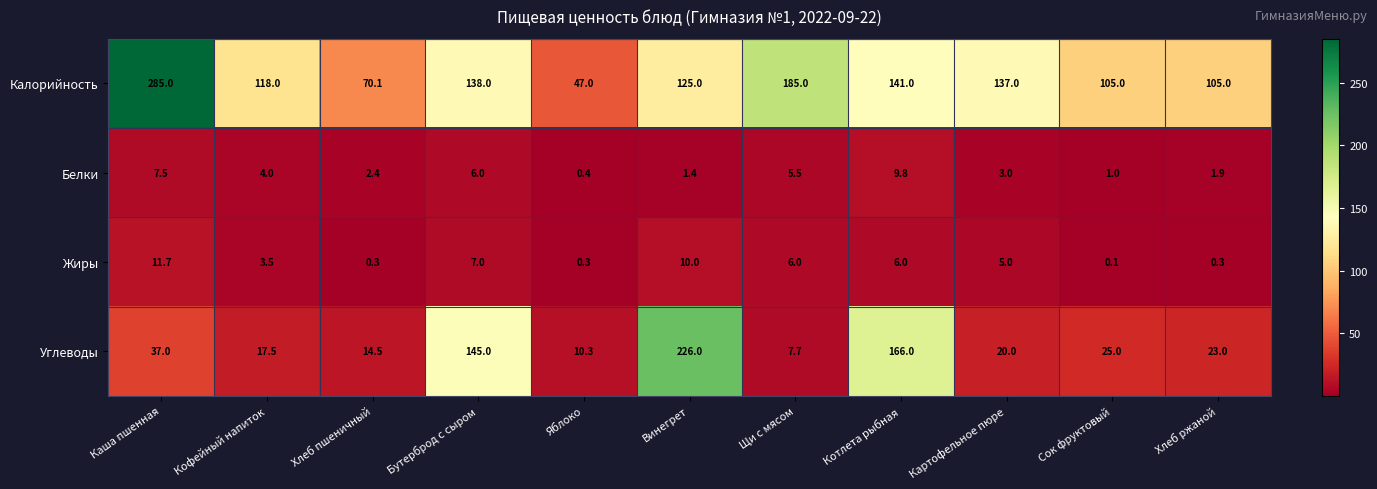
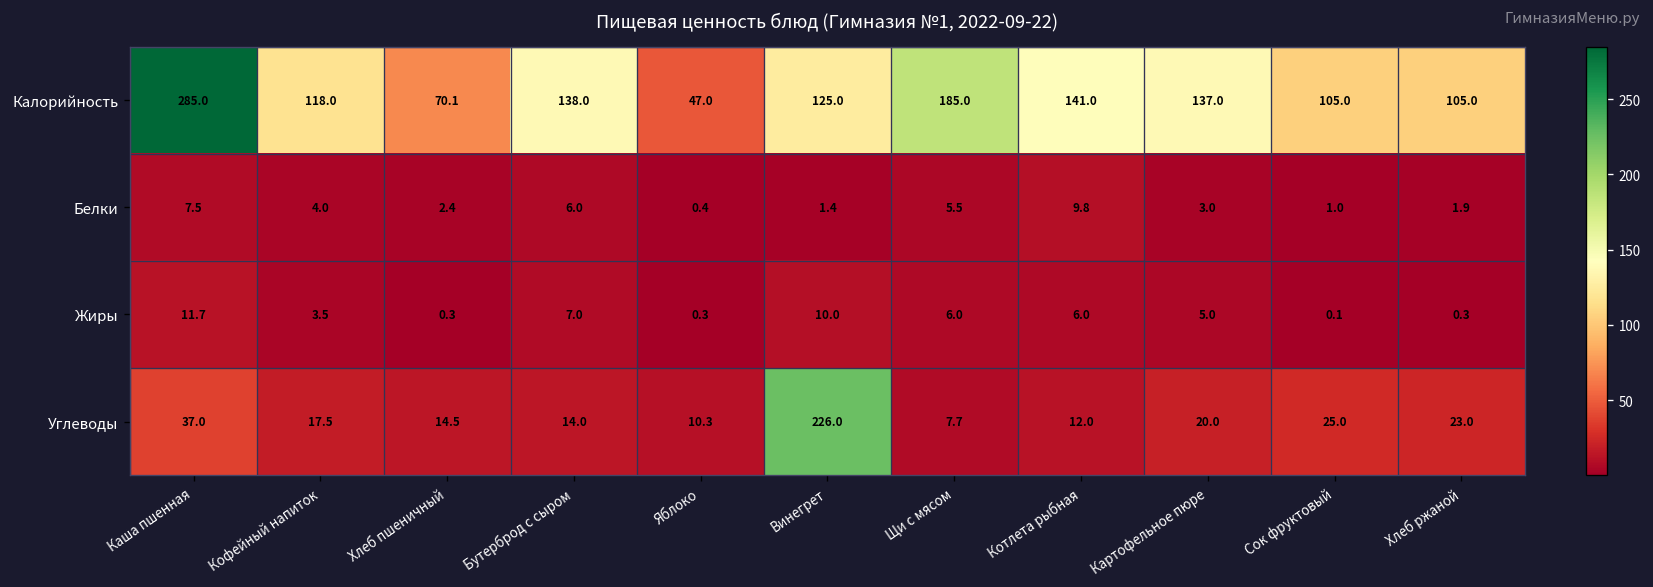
Углеводы, Бутерброд с сыром: 145.0 -> 14.0
Углеводы, Котлета рыбная: 166.0 -> 12.0
